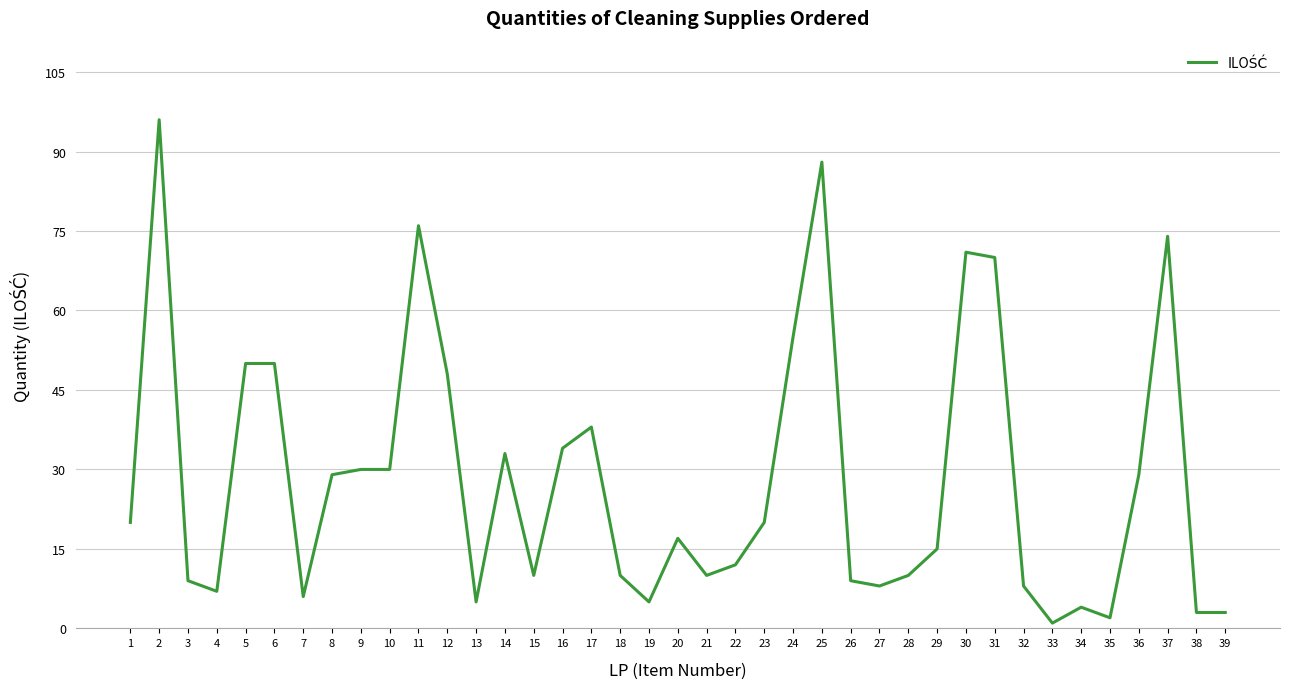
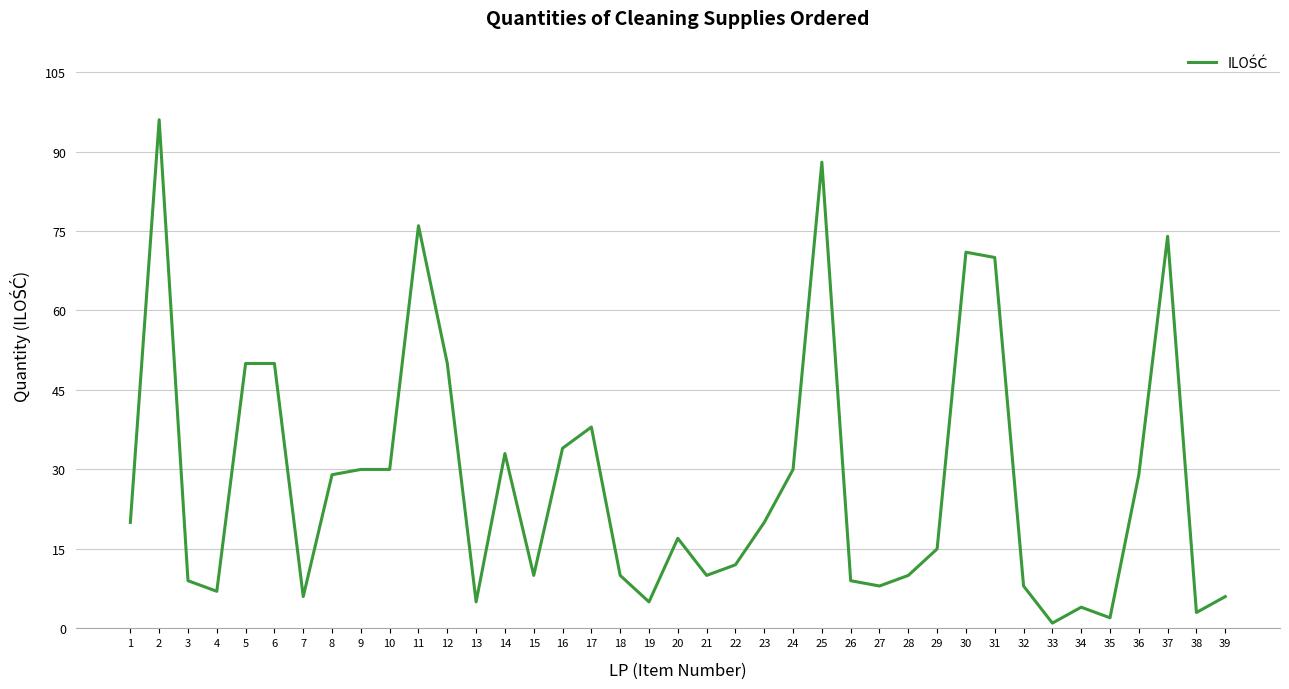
12: 48 -> 50
24: 55 -> 30
39: 3 -> 6
